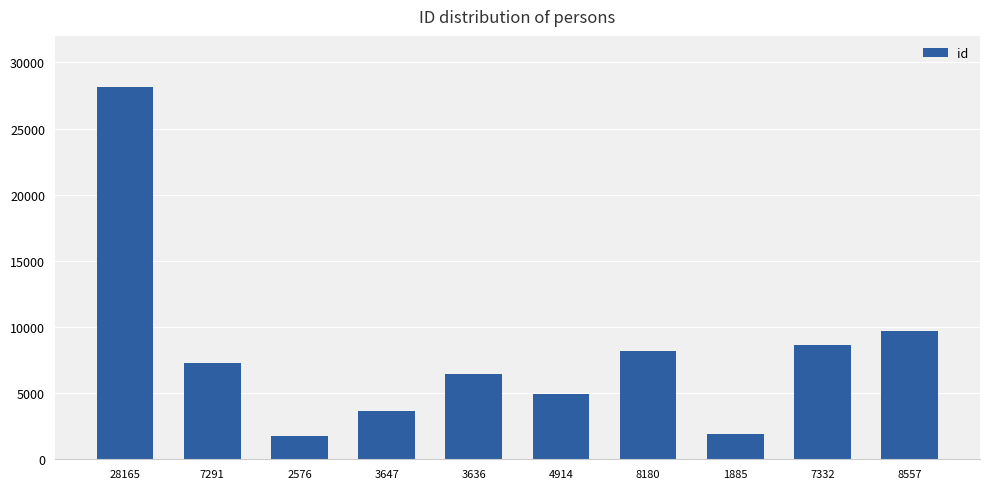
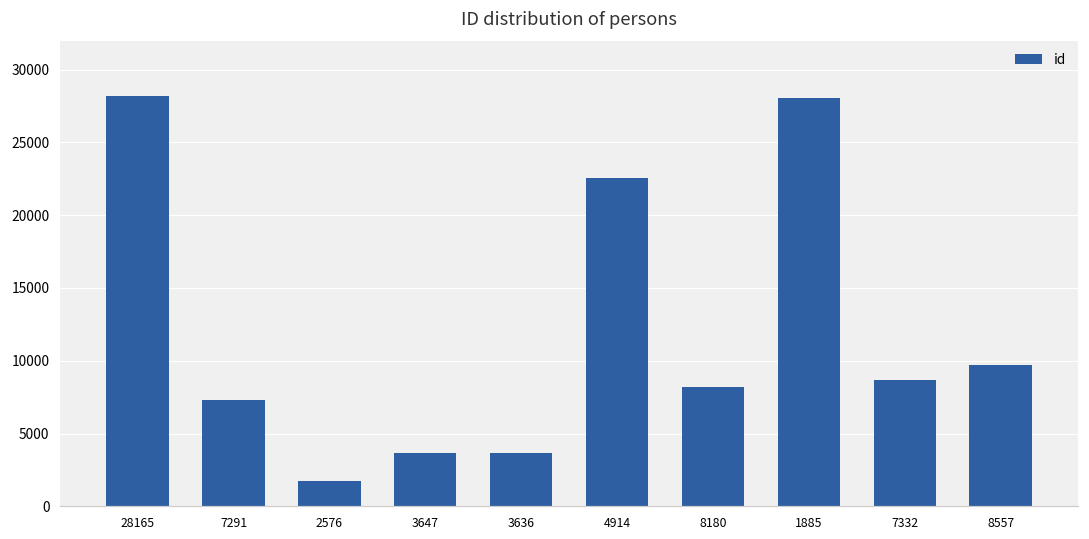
3636: 6400 -> 3600
4914: 4900 -> 22600
1885: 1900 -> 28100
